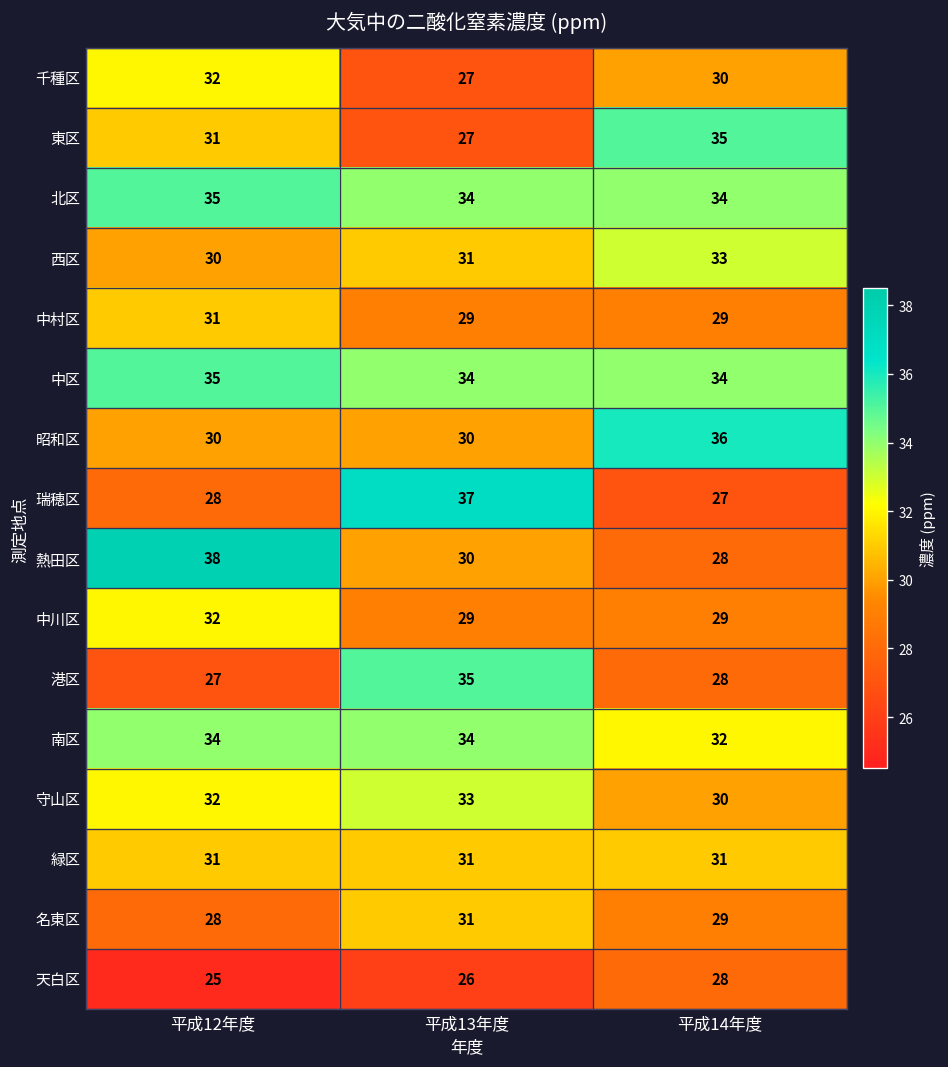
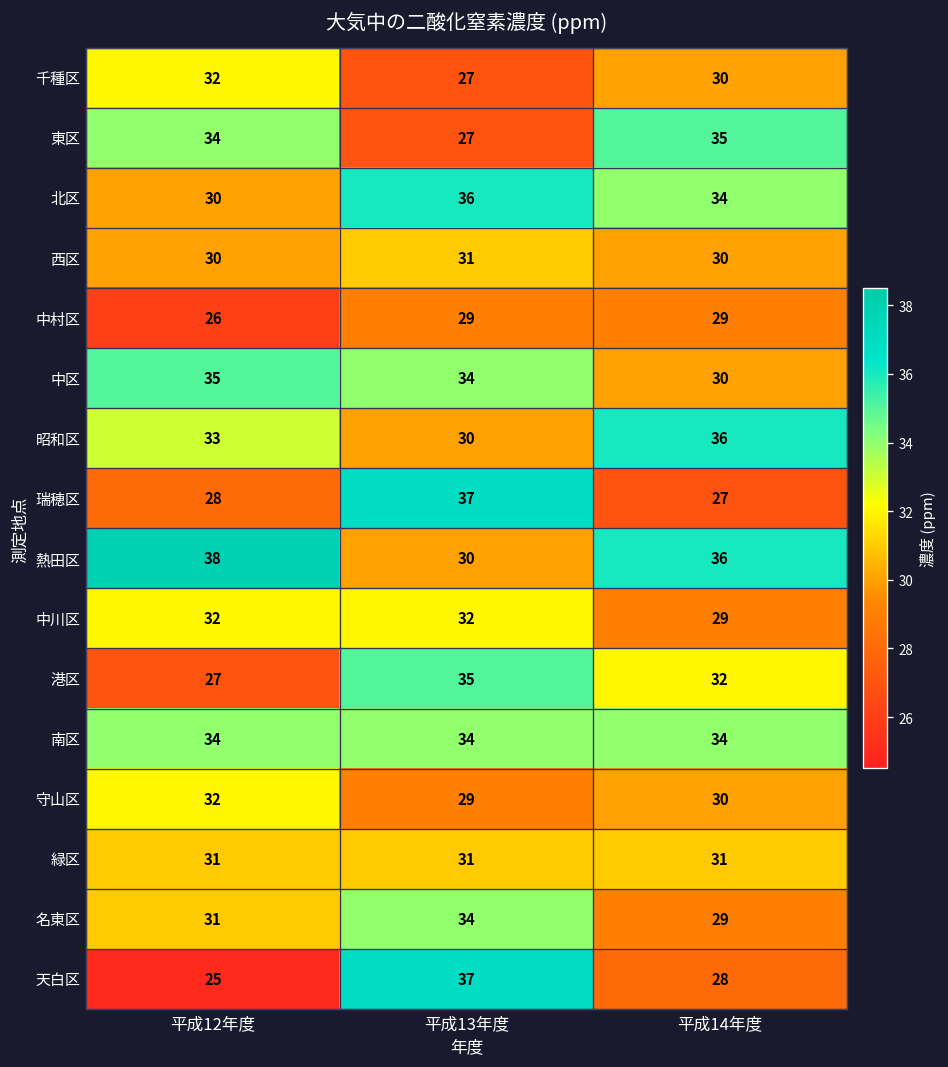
東区, 平成12年度: 31 -> 34
北区, 平成12年度: 35 -> 30
北区, 平成13年度: 34 -> 36
西区, 平成14年度: 33 -> 30
中村区, 平成12年度: 31 -> 26
中区, 平成14年度: 34 -> 30
昭和区, 平成12年度: 30 -> 33
熱田区, 平成14年度: 28 -> 36
中川区, 平成13年度: 29 -> 32
港区, 平成14年度: 28 -> 32
南区, 平成14年度: 32 -> 34
守山区, 平成13年度: 33 -> 29
名東区, 平成12年度: 28 -> 31
名東区, 平成13年度: 31 -> 34
天白区, 平成13年度: 26 -> 37
